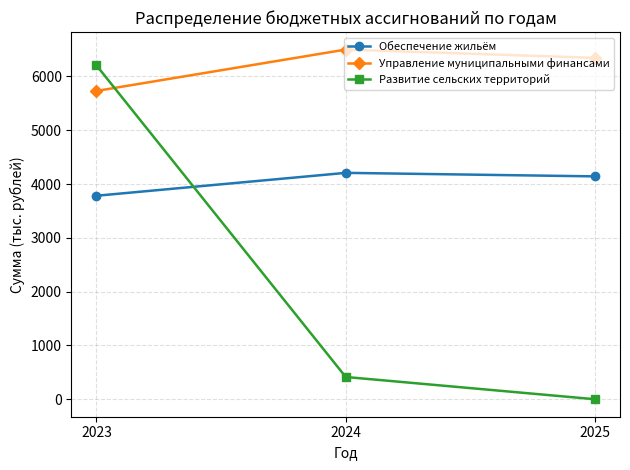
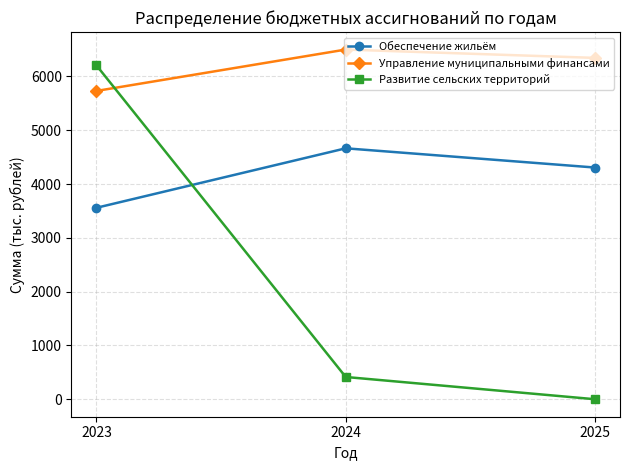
Обеспечение жильём, 2023: 3800 -> 3600
Обеспечение жильём, 2024: 4200 -> 4700
Обеспечение жильём, 2025: 4100 -> 4300
